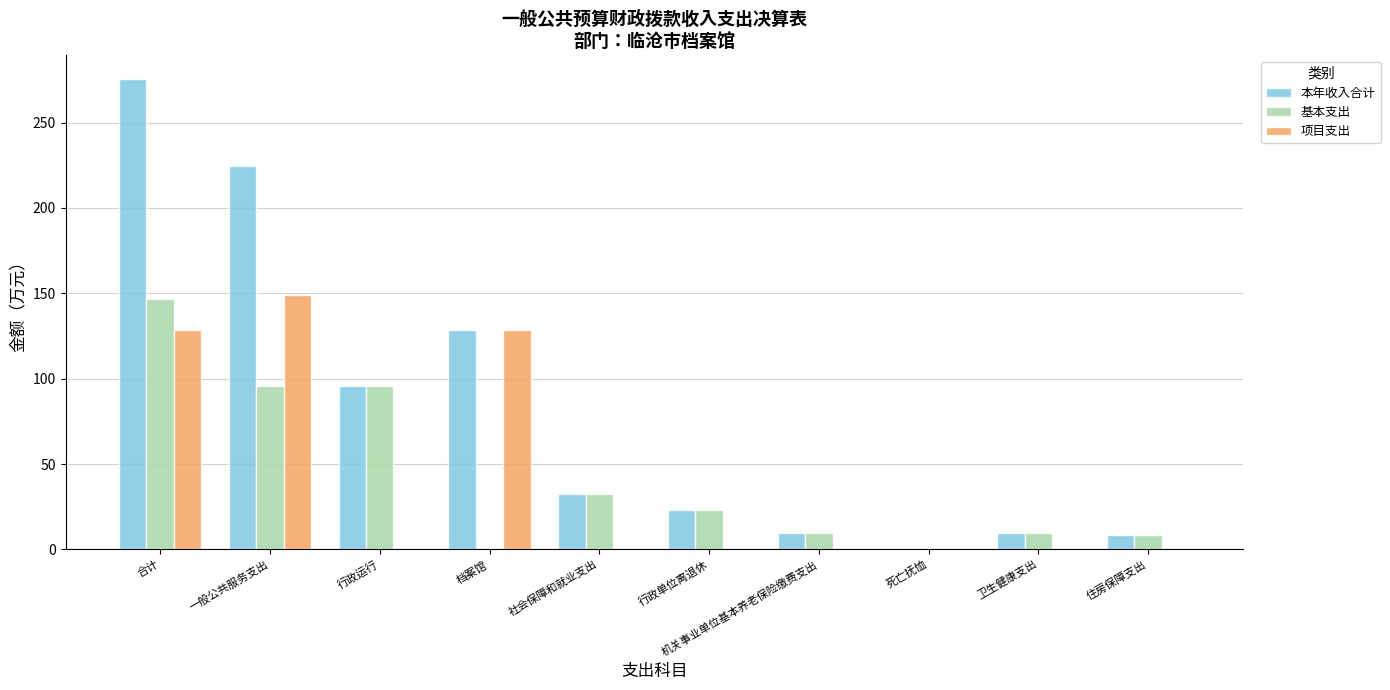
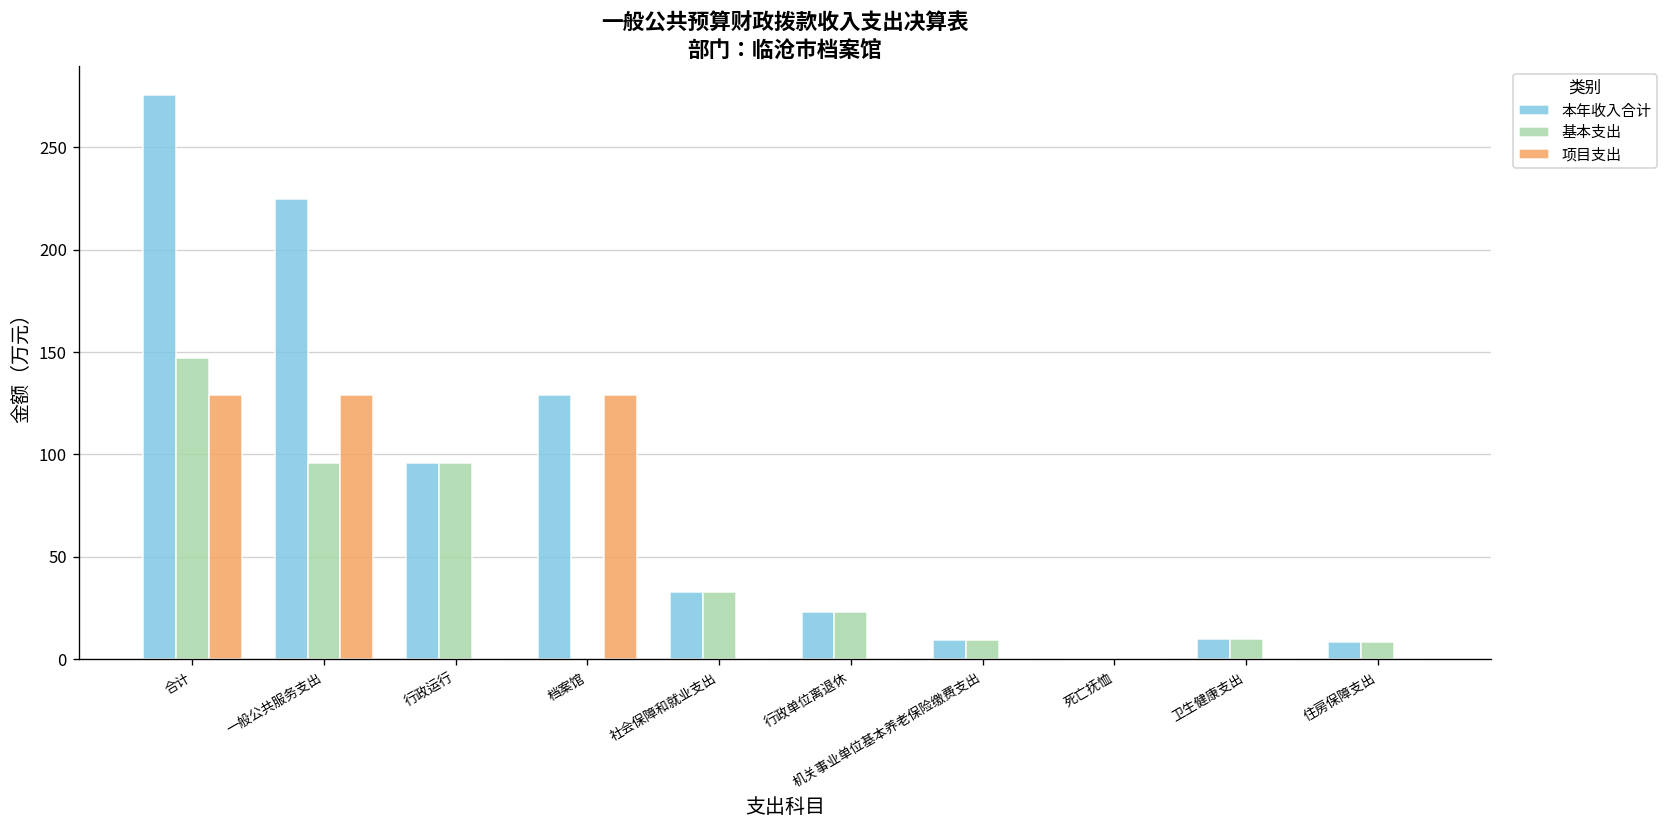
项目支出, 一般公共服务支出: 149 -> 129
